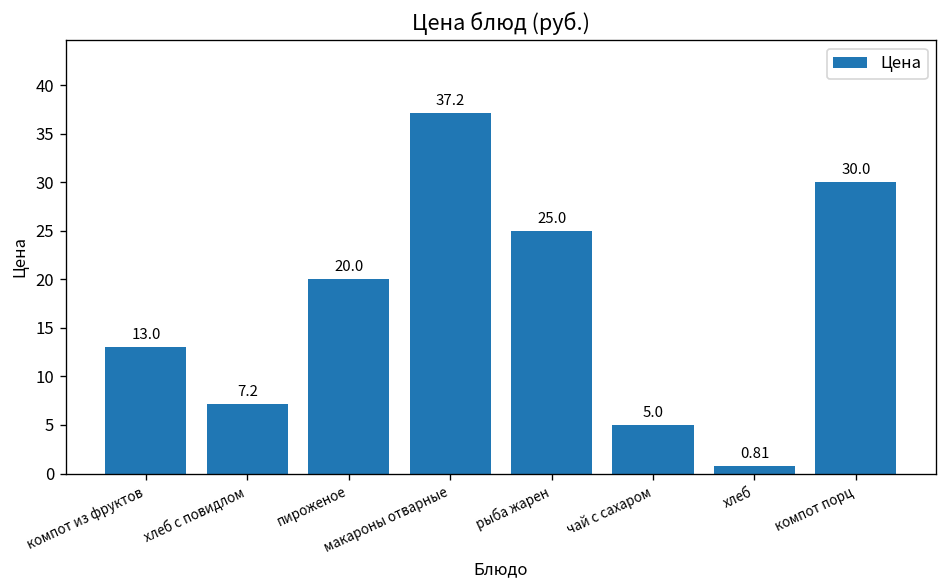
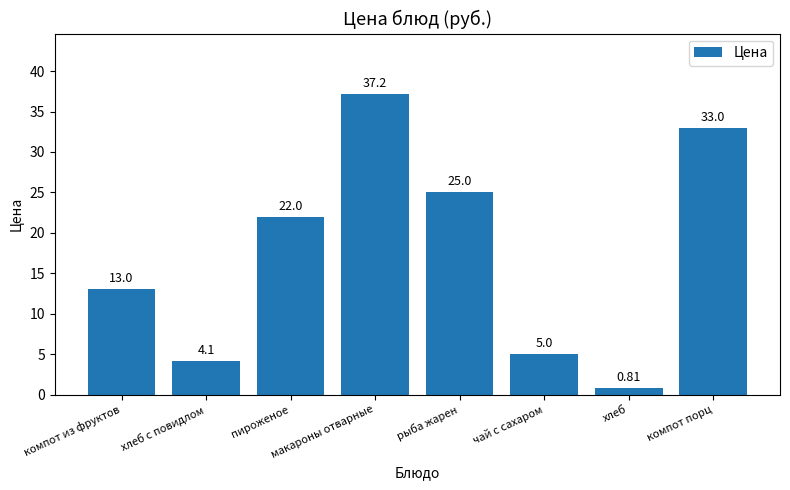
хлеб с повидлом: 7.2 -> 4.1
пироженое: 20.0 -> 22.0
компот порц: 30.0 -> 33.0
